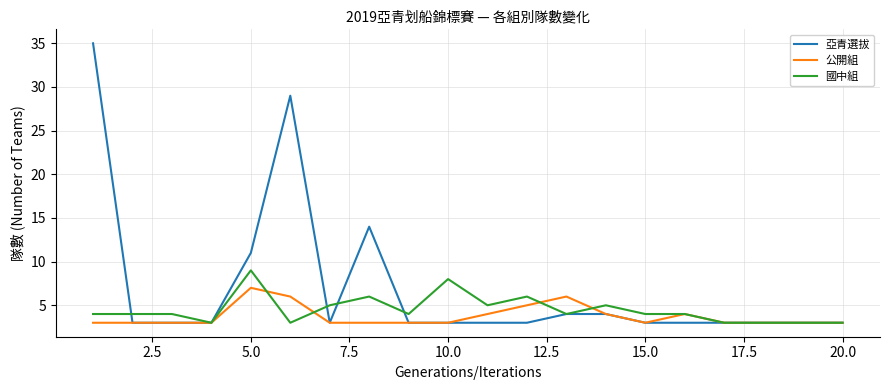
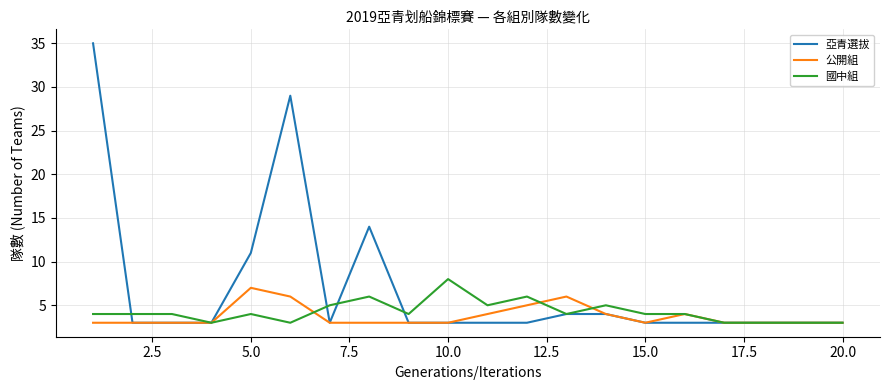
國中組, 5.0: 9 -> 4
